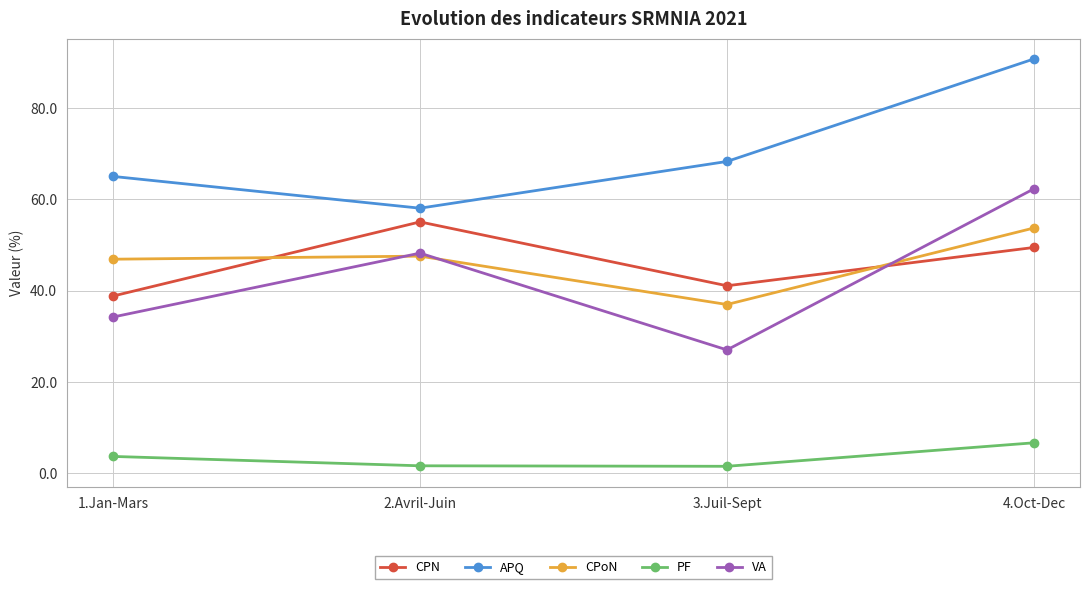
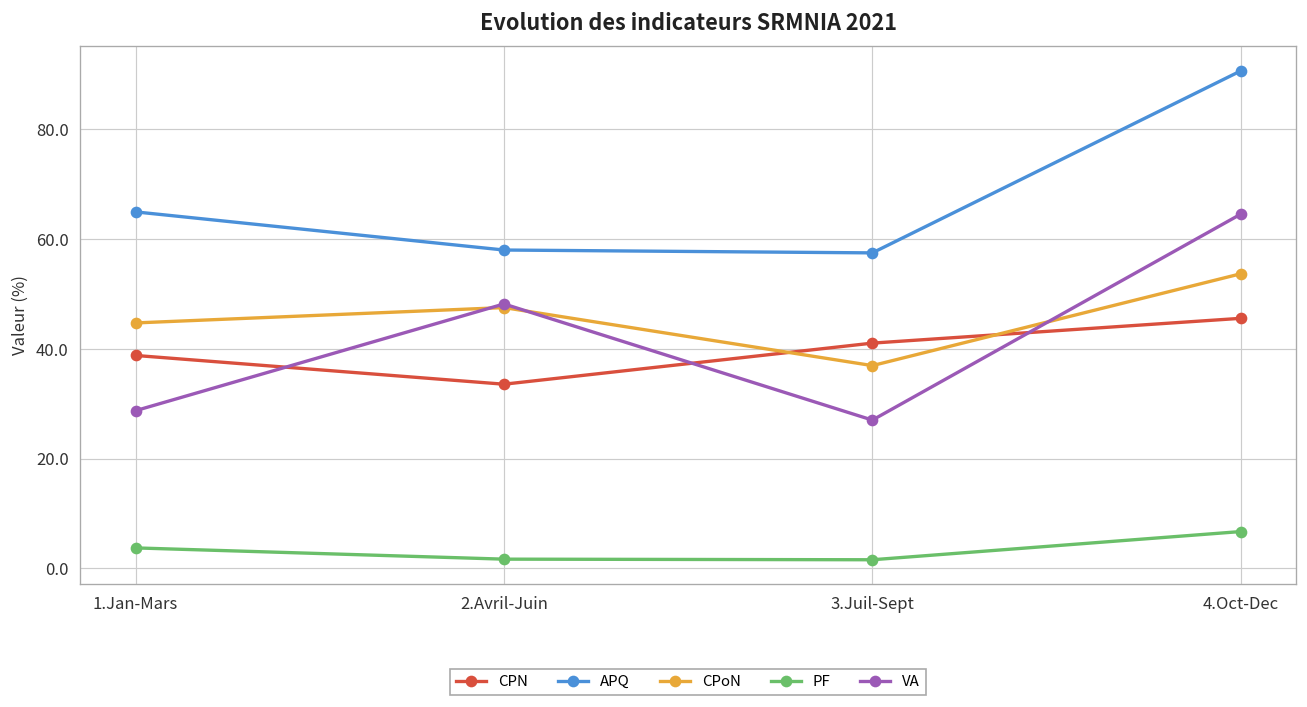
CPoN, 1.Jan-Mars: 47 -> 45
VA, 1.Jan-Mars: 34 -> 29
CPN, 2.Avril-Juin: 55 -> 34
APQ, 3.Juil-Sept: 68 -> 58
CPN, 4.Oct-Dec: 49 -> 46
VA, 4.Oct-Dec: 62 -> 65
